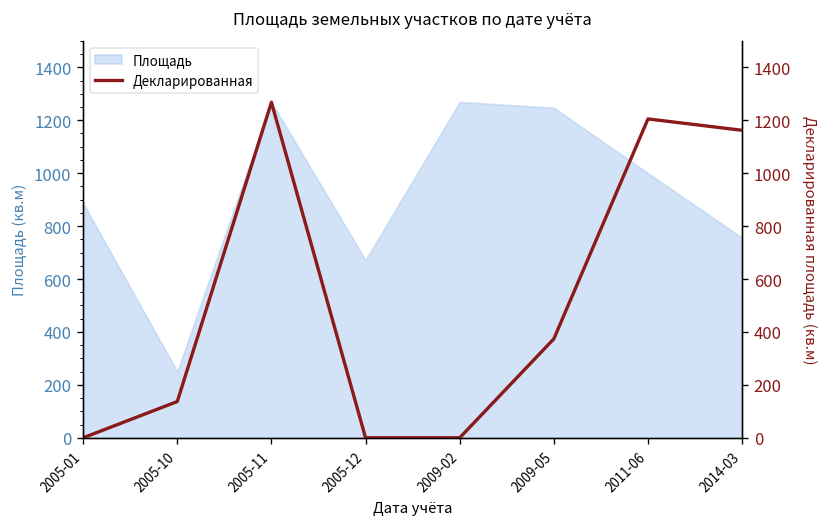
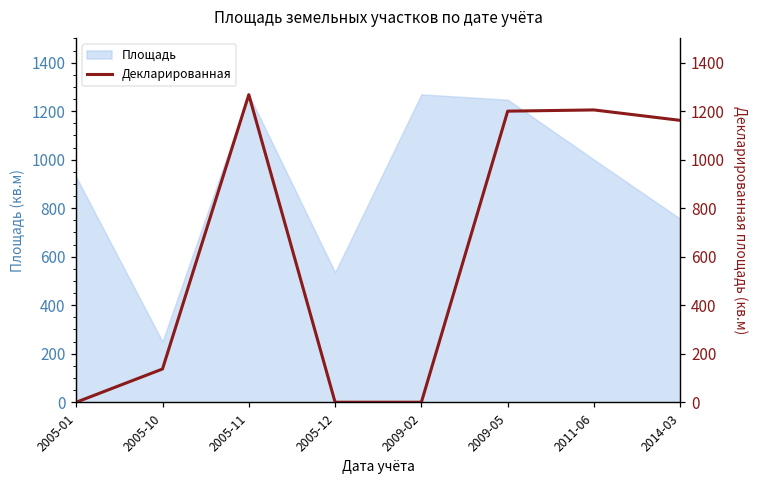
Площадь, 2005-01: 890 -> 930
Площадь, 2005-12: 670 -> 540
Декларированная, 2009-05: 370 -> 1200
